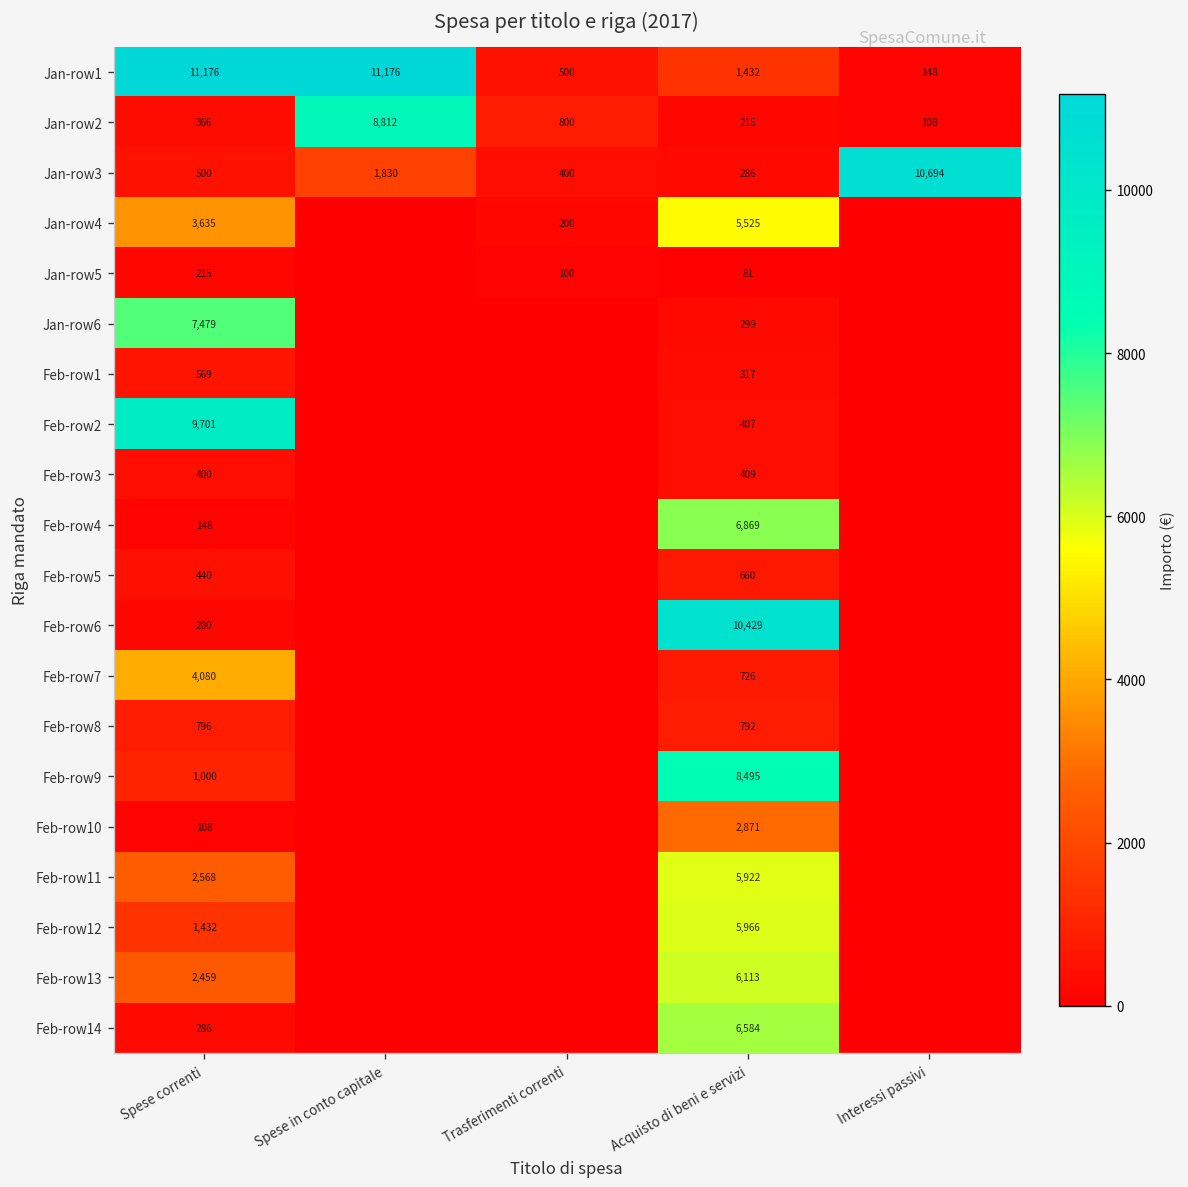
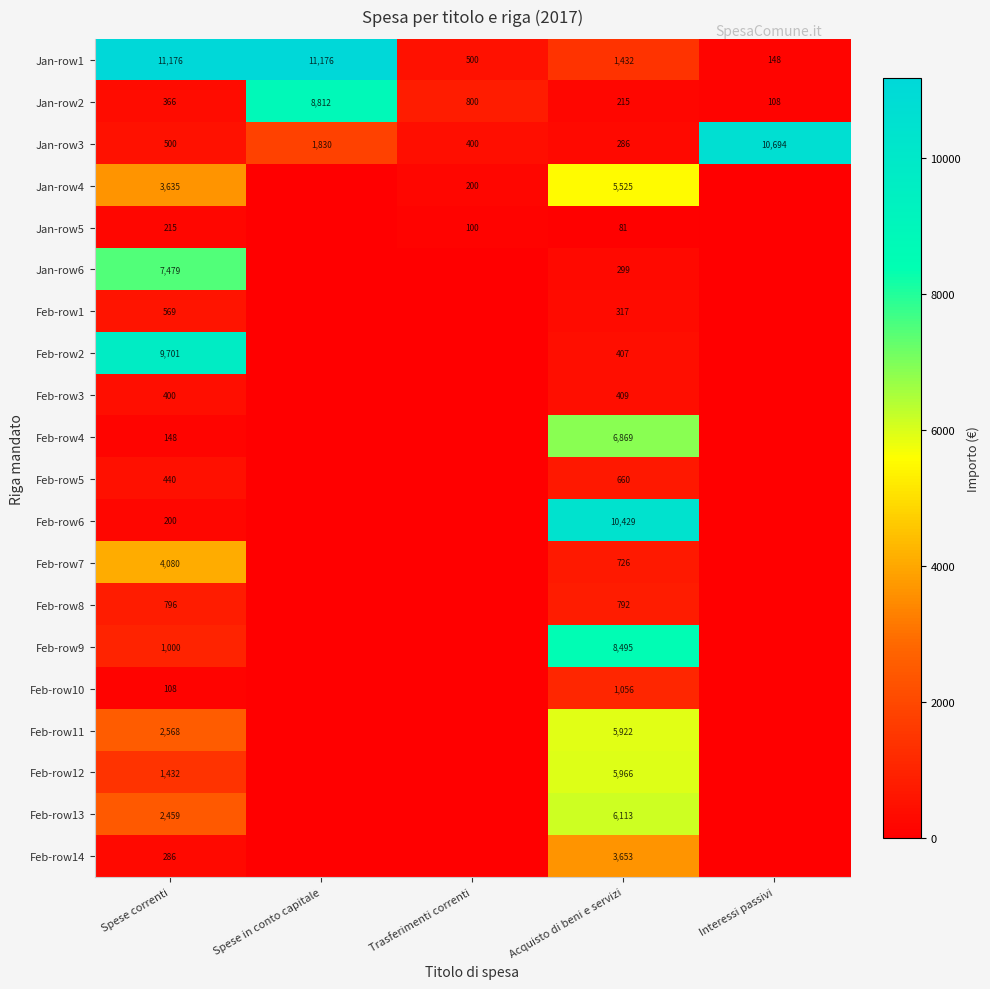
Feb-row10, Acquisto di beni e servizi: 2,871 -> 1,056
Feb-row14, Acquisto di beni e servizi: 6,584 -> 3,653
